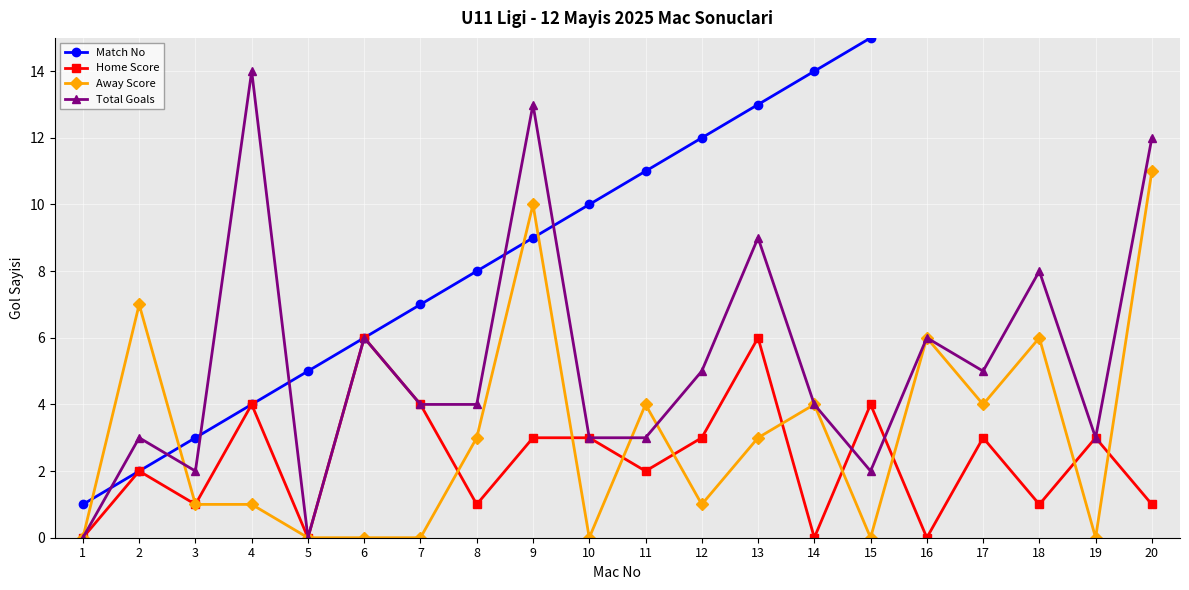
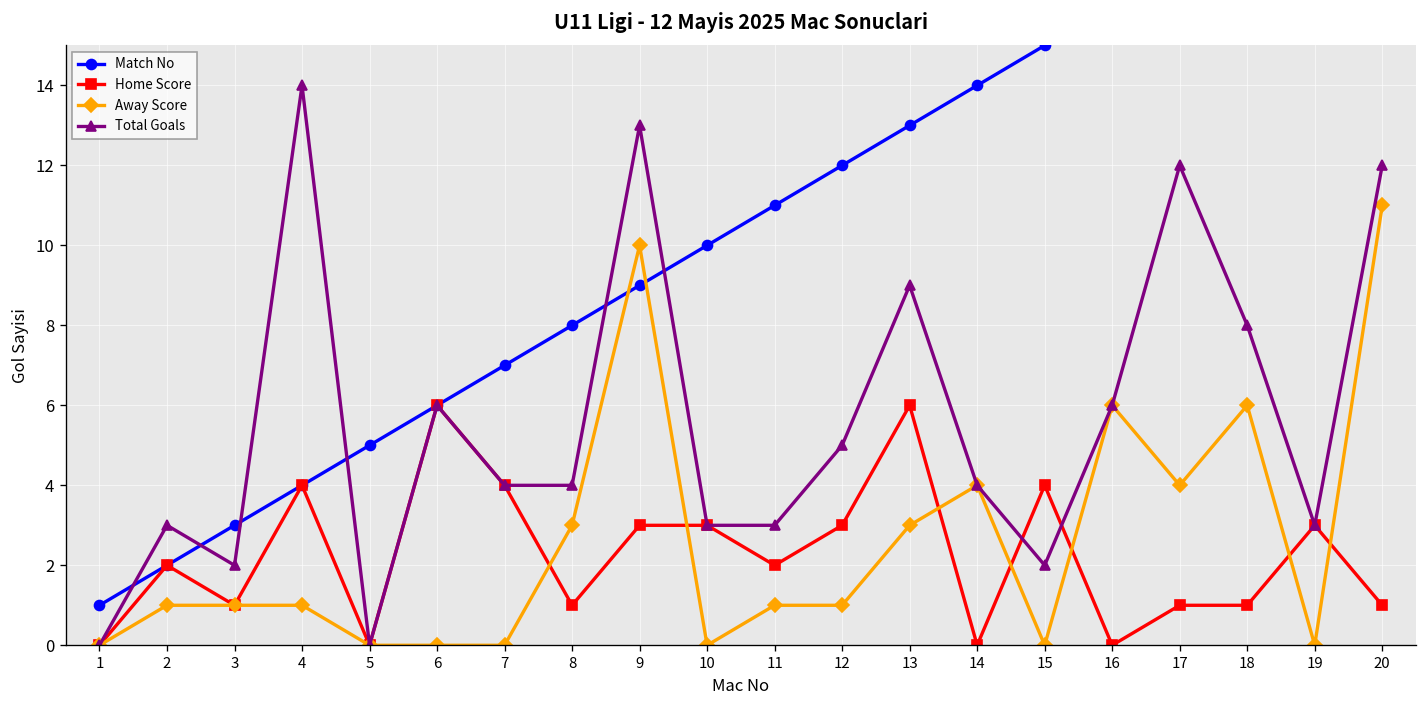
Away Score, 2: 7 -> 1
Away Score, 11: 4 -> 1
Home Score, 17: 3 -> 1
Total Goals, 17: 5 -> 12
